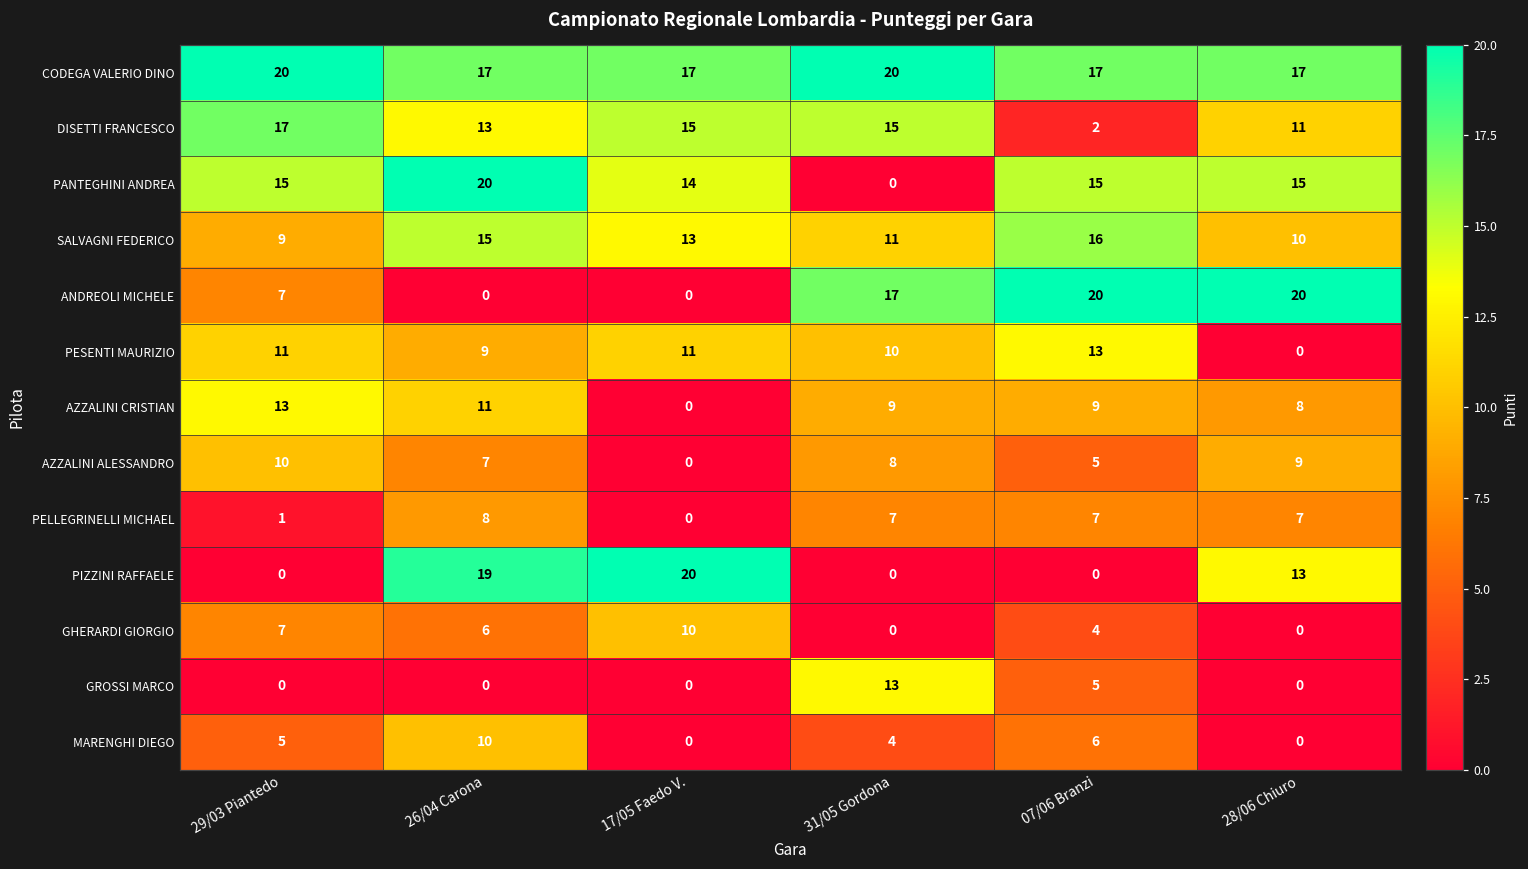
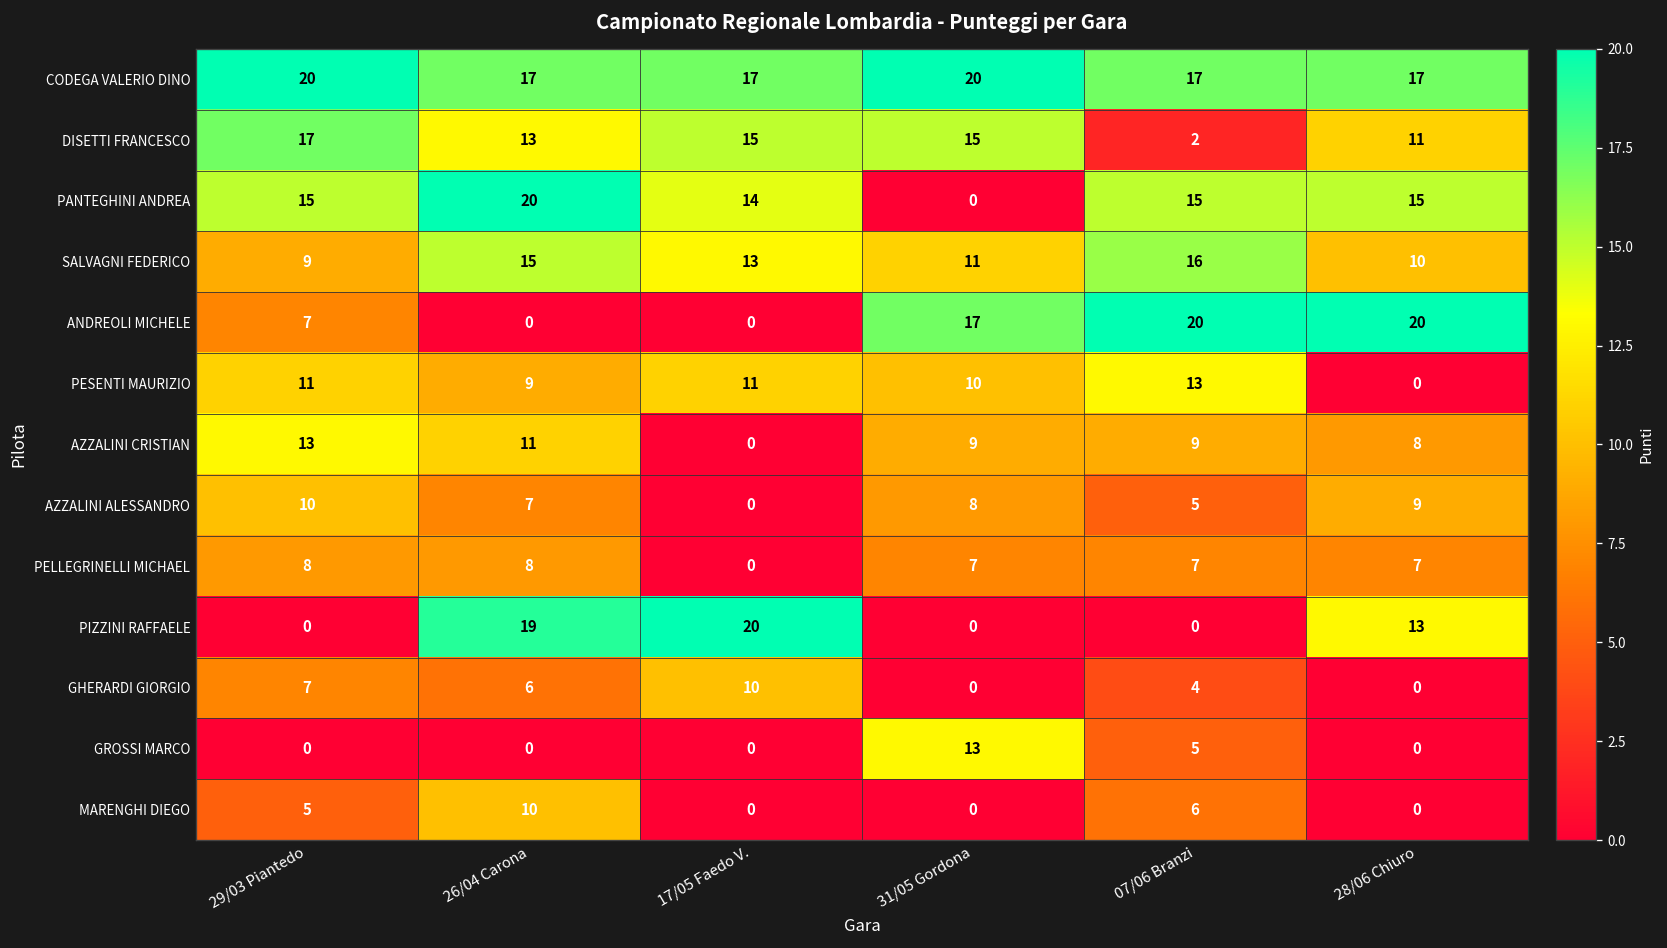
PELLEGRINELLI MICHAEL, 29/03 Piantedo: 1 -> 8
MARENGHI DIEGO, 31/05 Gordona: 4 -> 0
